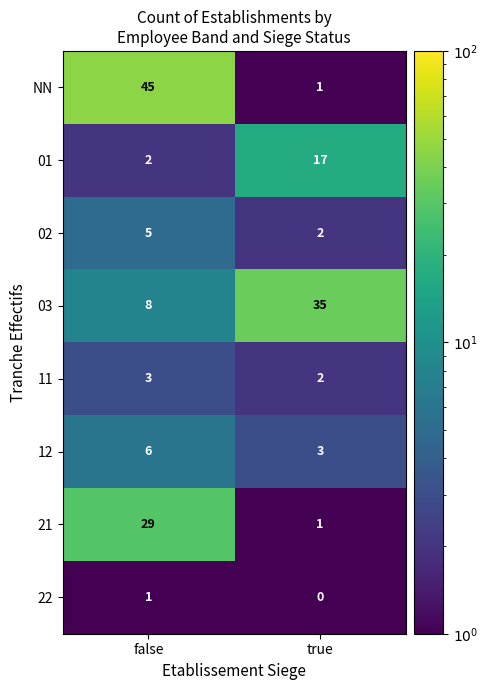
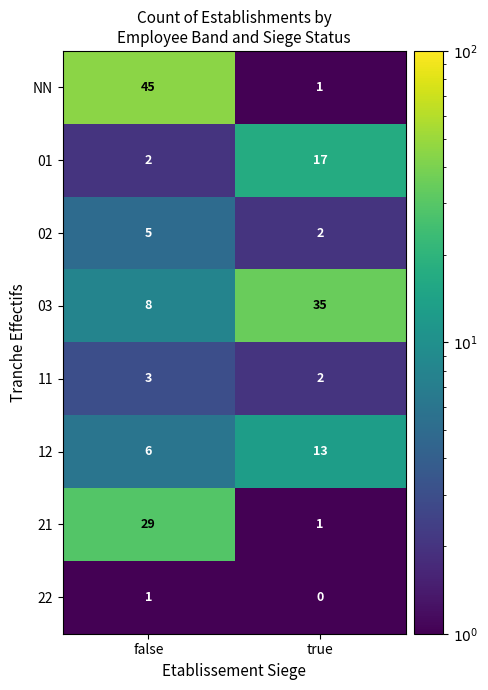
12, true: 3 -> 13
